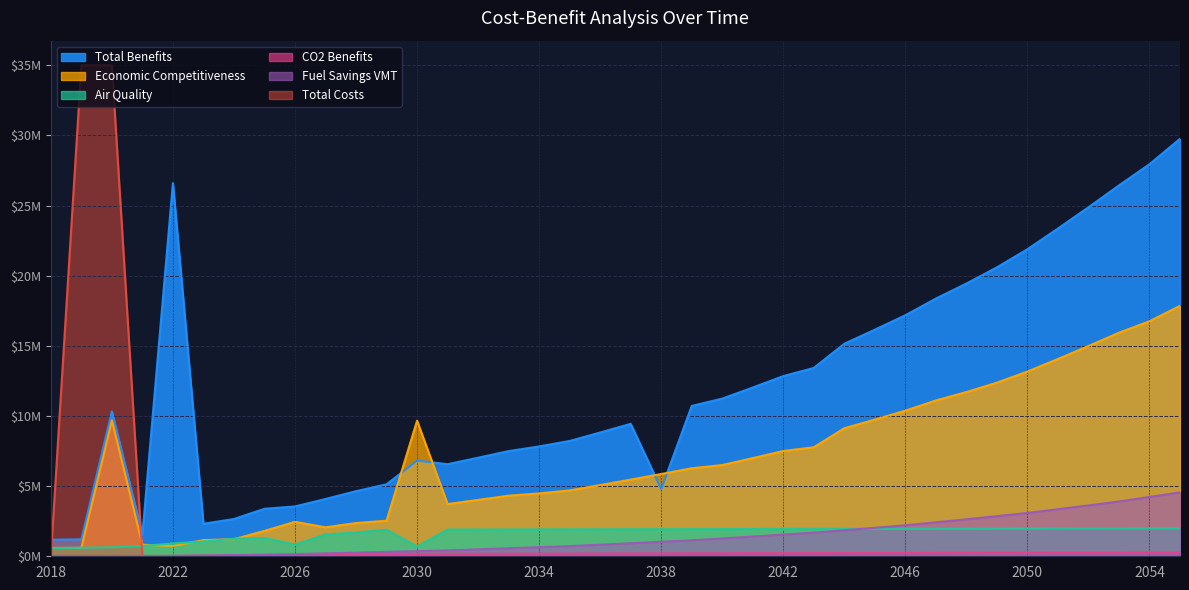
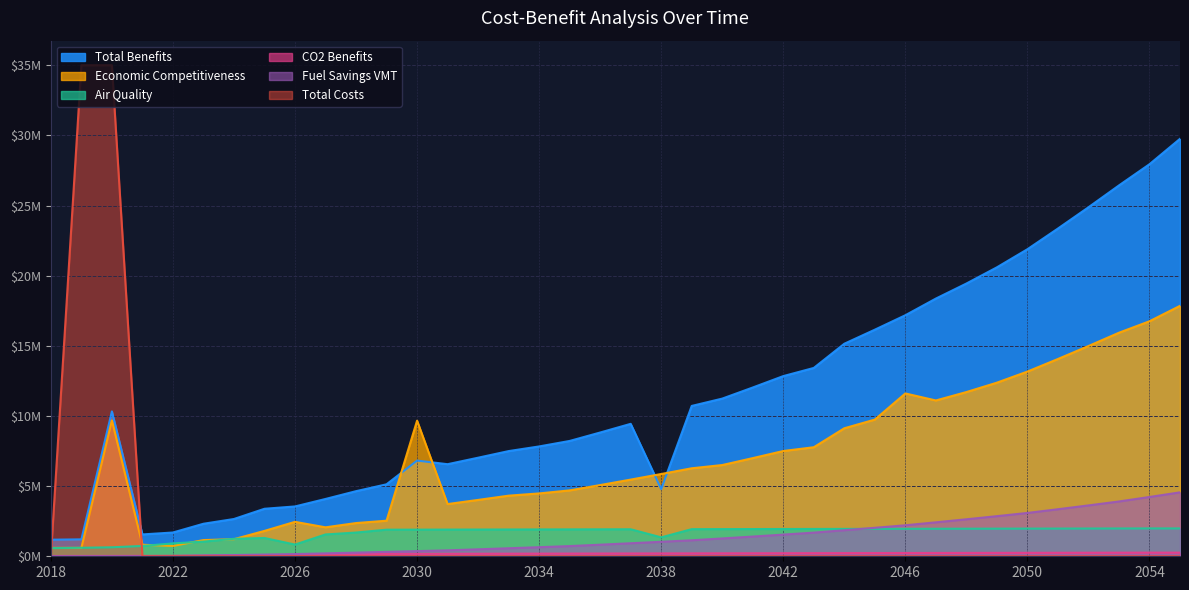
Total Benefits, 2022: $26600000 -> $1700000
Air Quality, 2030: $700000 -> $1900000
Air Quality, 2038: $1900000 -> $1300000
Economic Competitiveness, 2046: $10400000 -> $11600000
